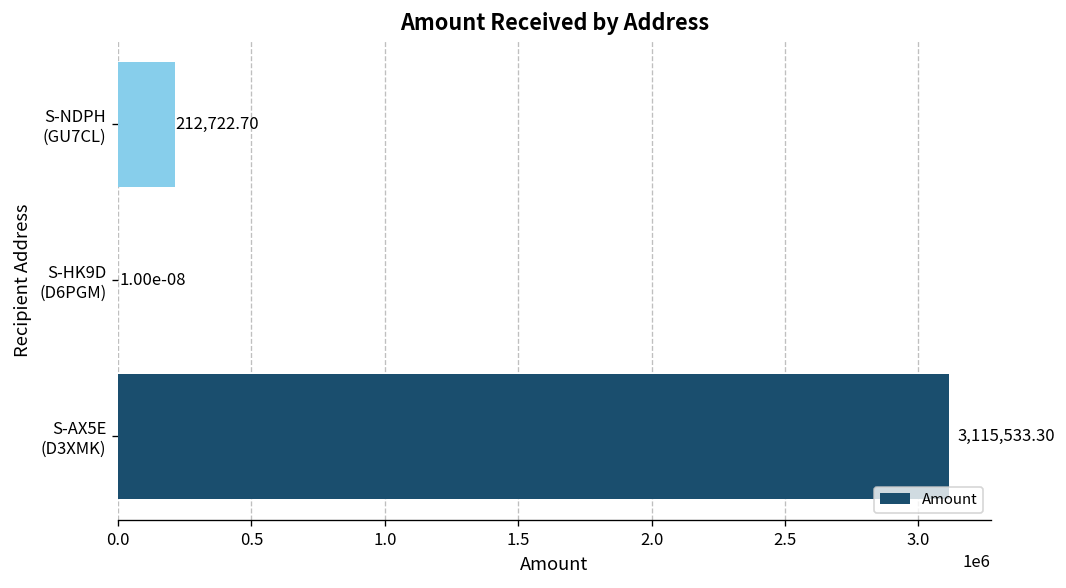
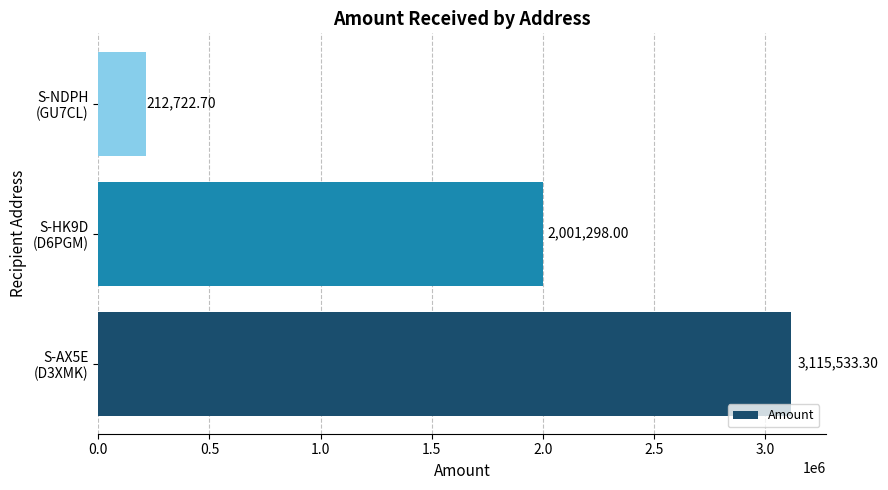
S-HK9D (D6PGM): 1.00e-08 -> 2,001,298.00
